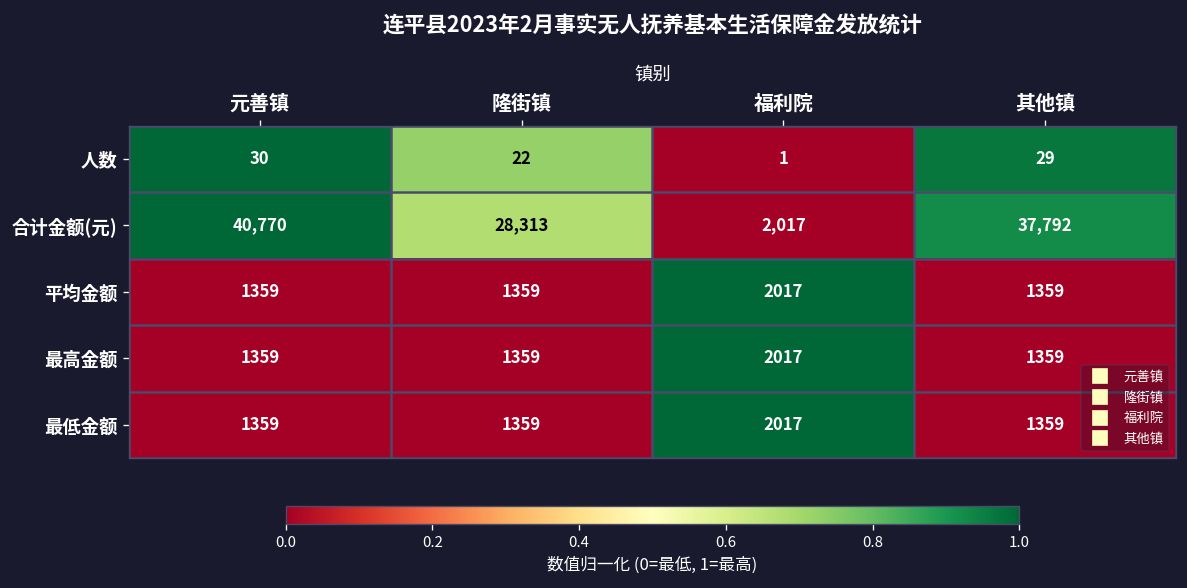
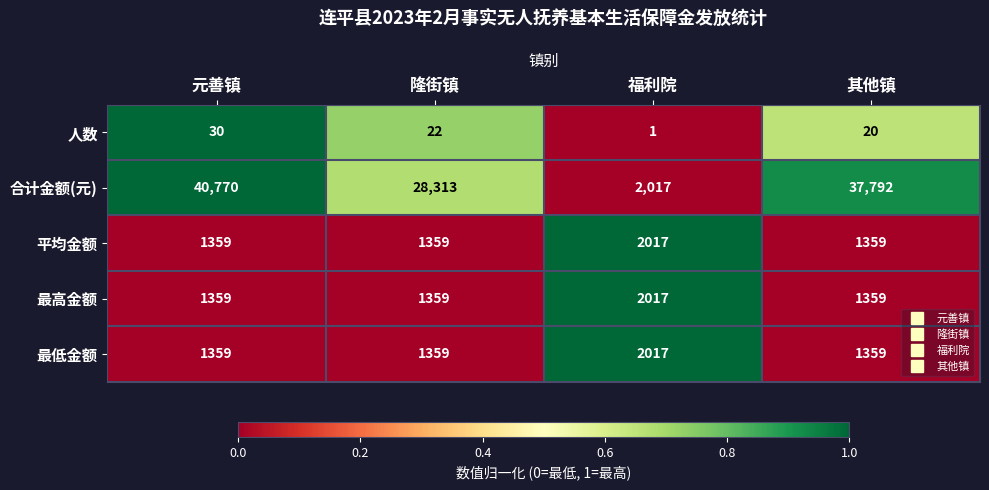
人数, 其他镇: 29 -> 20
